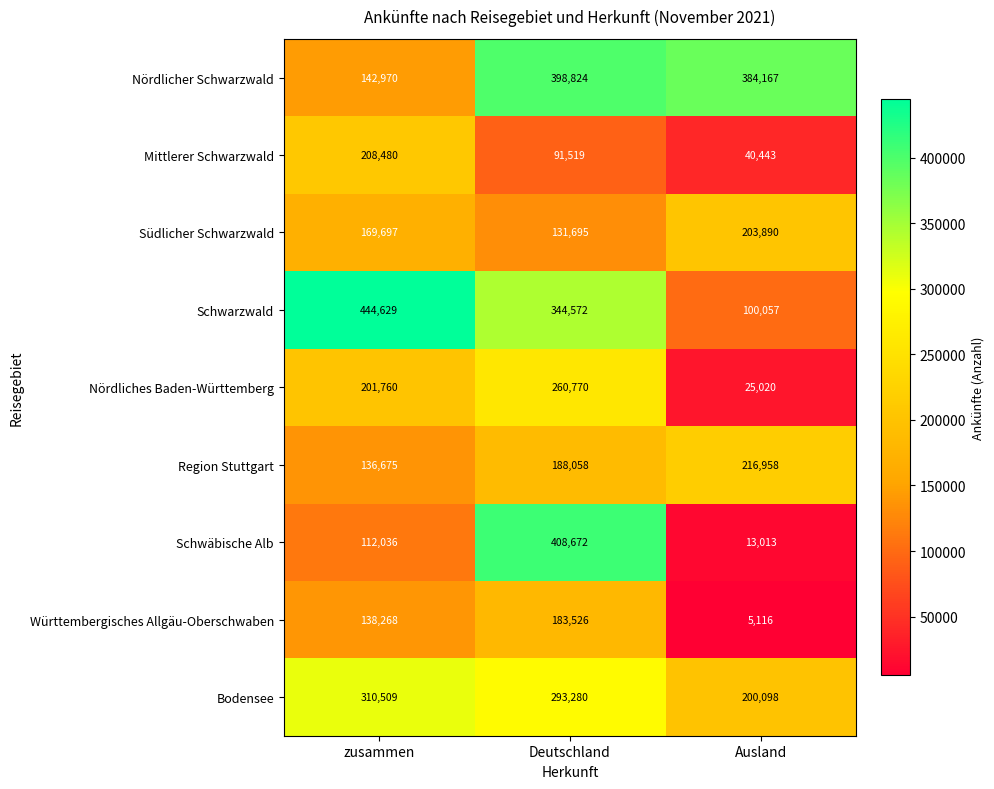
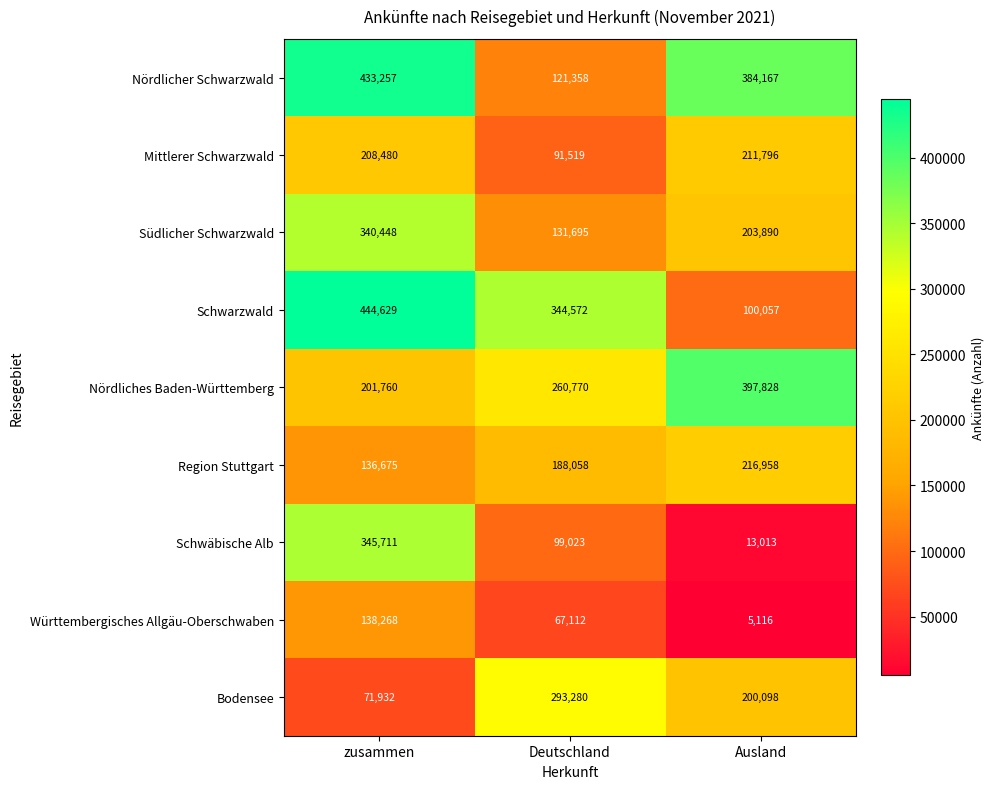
Nördlicher Schwarzwald, zusammen: 142,970 -> 433,257
Nördlicher Schwarzwald, Deutschland: 398,824 -> 121,358
Mittlerer Schwarzwald, Ausland: 40,443 -> 211,796
Südlicher Schwarzwald, zusammen: 169,697 -> 340,448
Nördliches Baden-Württemberg, Ausland: 25,020 -> 397,828
Schwäbische Alb, zusammen: 112,036 -> 345,711
Schwäbische Alb, Deutschland: 408,672 -> 99,023
Württembergisches Allgäu-Oberschwaben, Deutschland: 183,526 -> 67,112
Bodensee, zusammen: 310,509 -> 71,932
